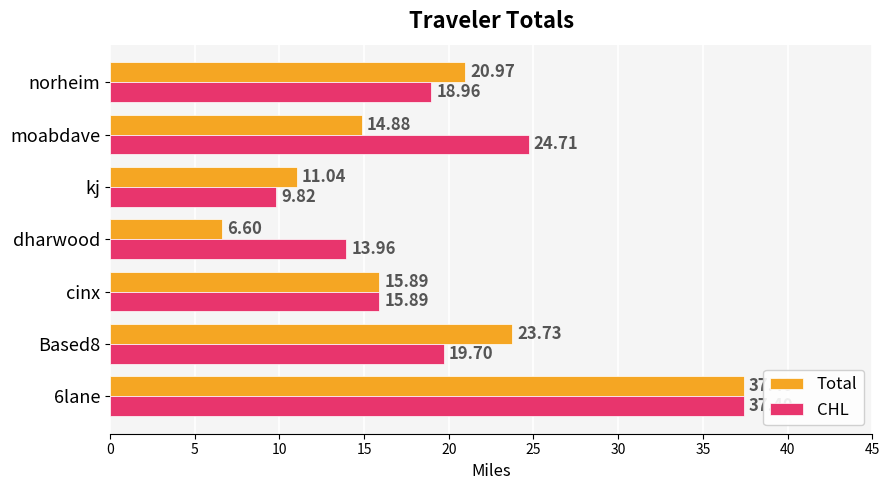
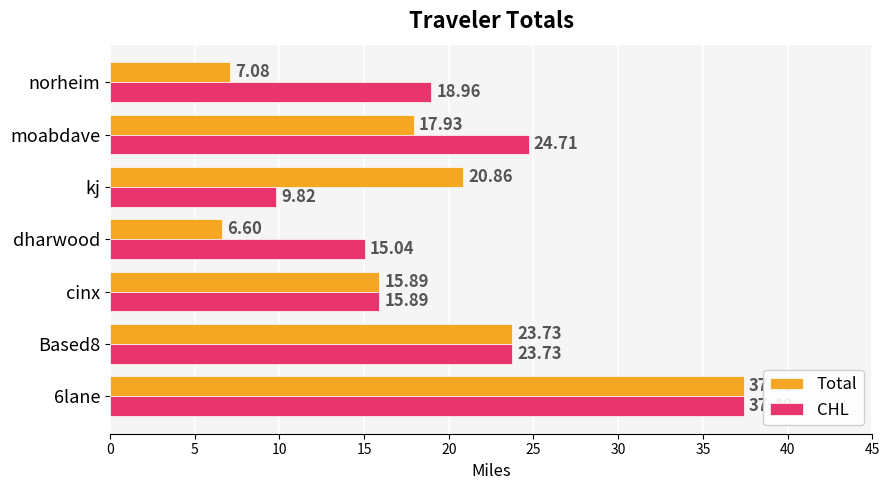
Total, norheim: 20.97 -> 7.08
Total, moabdave: 14.88 -> 17.93
Total, kj: 11.04 -> 20.86
CHL, dharwood: 13.96 -> 15.04
CHL, Based8: 19.70 -> 23.73
